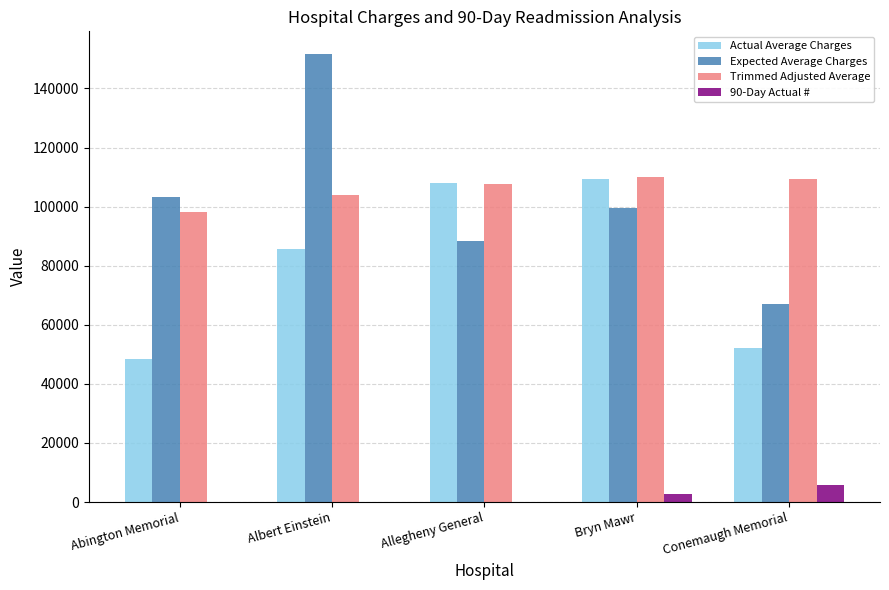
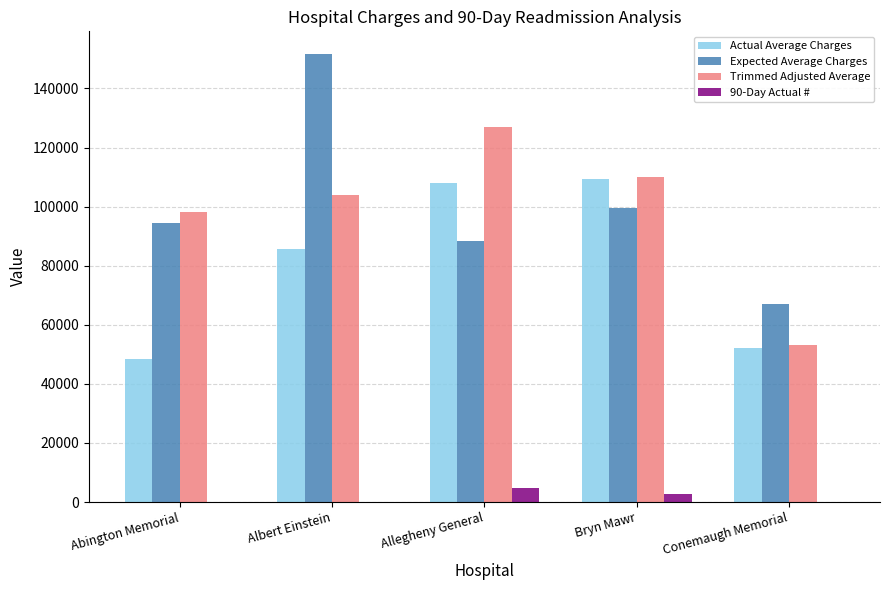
Expected Average Charges, Abington Memorial: 103000 -> 94000
Trimmed Adjusted Average, Allegheny General: 108000 -> 127000
90-Day Actual #, Allegheny General: 0 -> 5000
Trimmed Adjusted Average, Conemaugh Memorial: 110000 -> 53000
90-Day Actual #, Conemaugh Memorial: 6000 -> 0
